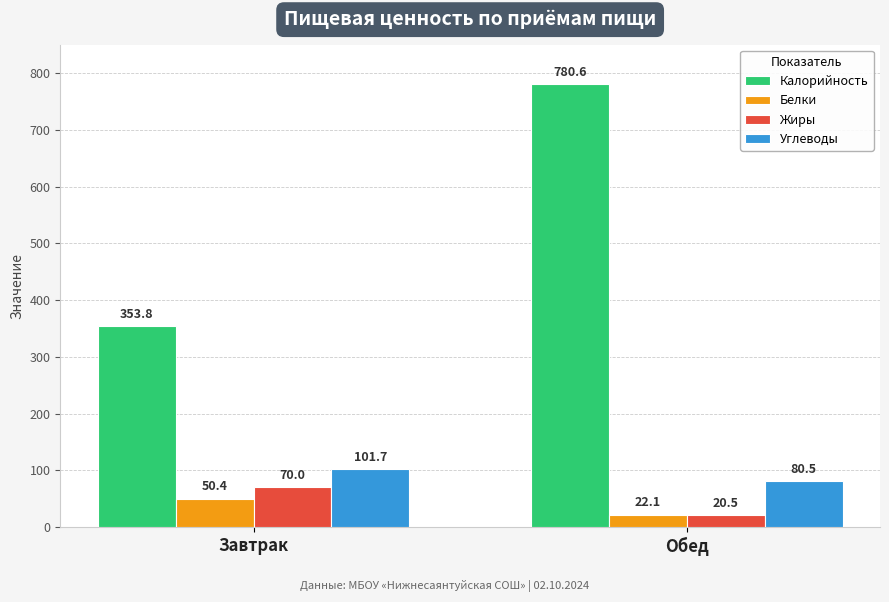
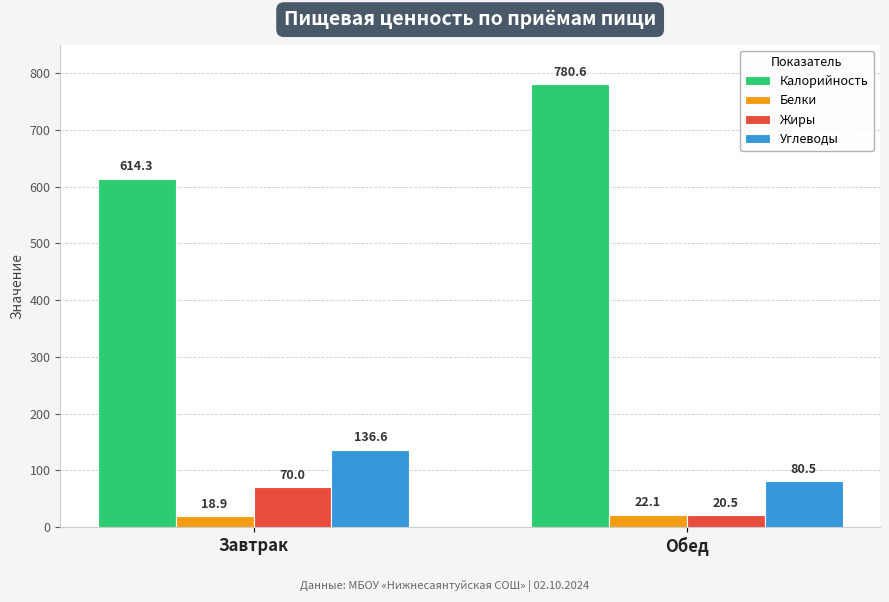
Калорийность, Завтрак: 353.8 -> 614.3
Белки, Завтрак: 50.4 -> 18.9
Углеводы, Завтрак: 101.7 -> 136.6
